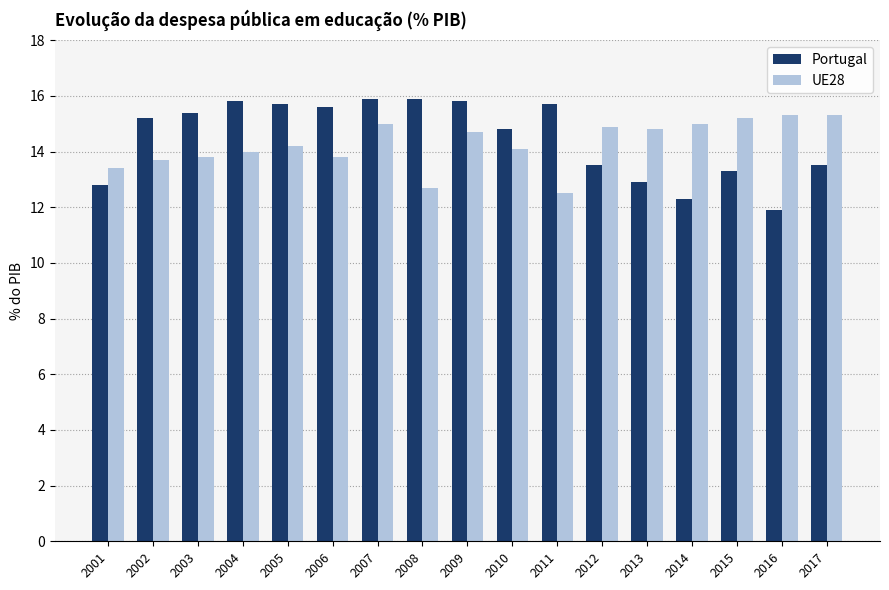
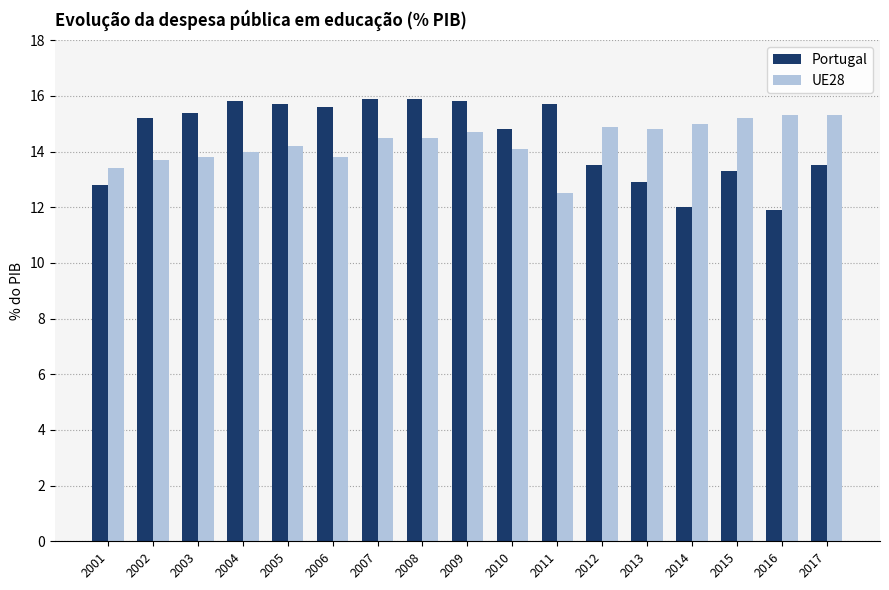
UE28, 2007: 15.0 -> 14.5
UE28, 2008: 12.7 -> 14.5
Portugal, 2014: 12.3 -> 12.0
